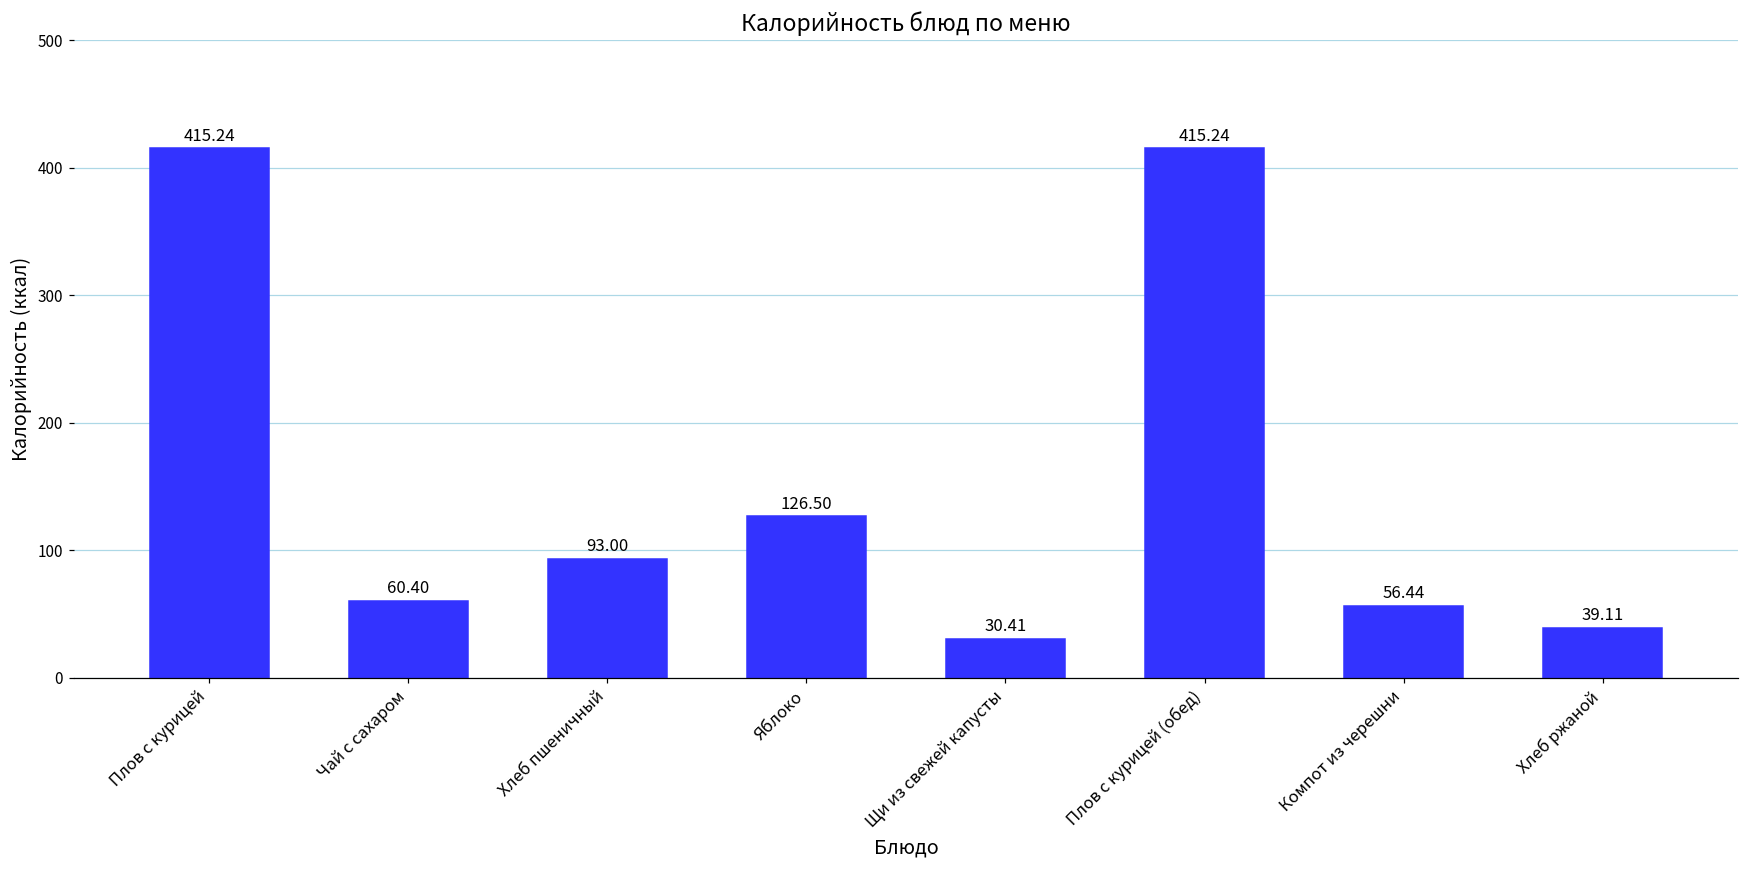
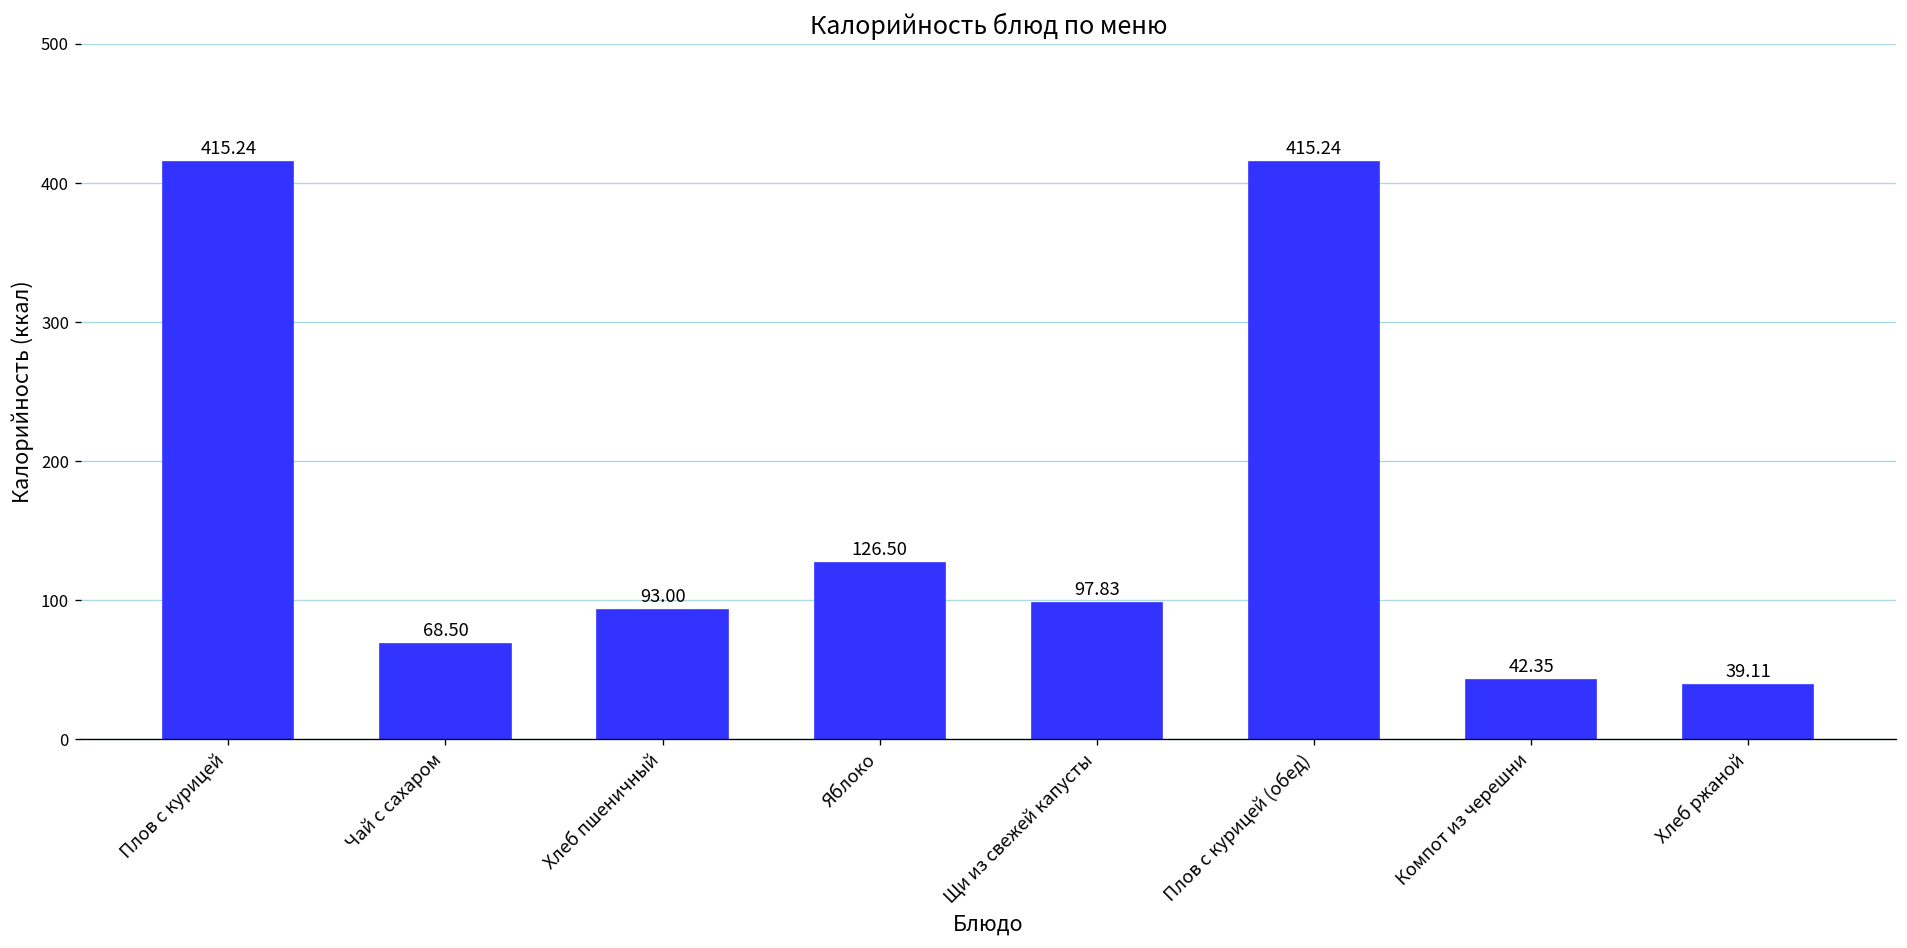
Чай с сахаром: 60.40 -> 68.50
Щи из свежей капусты: 30.41 -> 97.83
Компот из черешни: 56.44 -> 42.35
